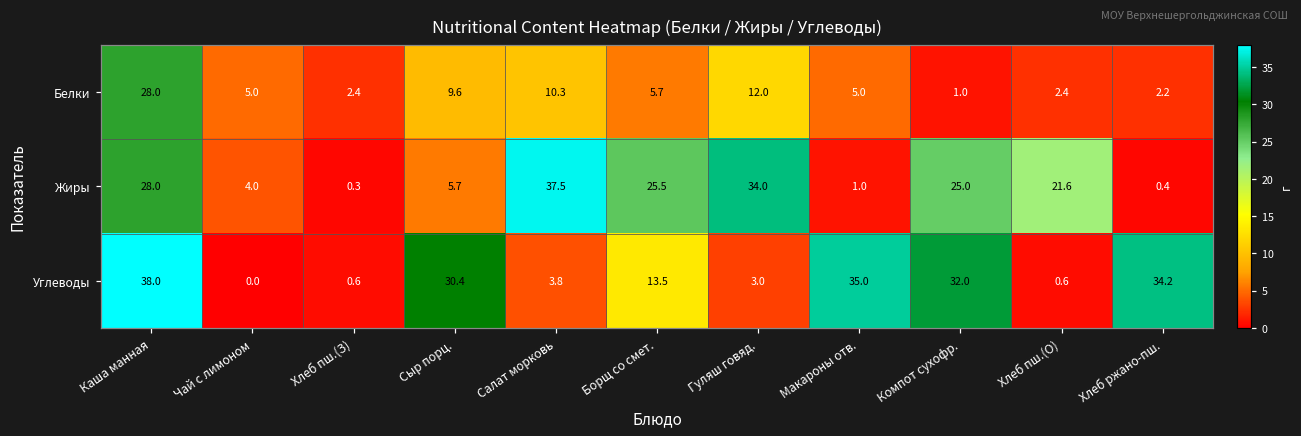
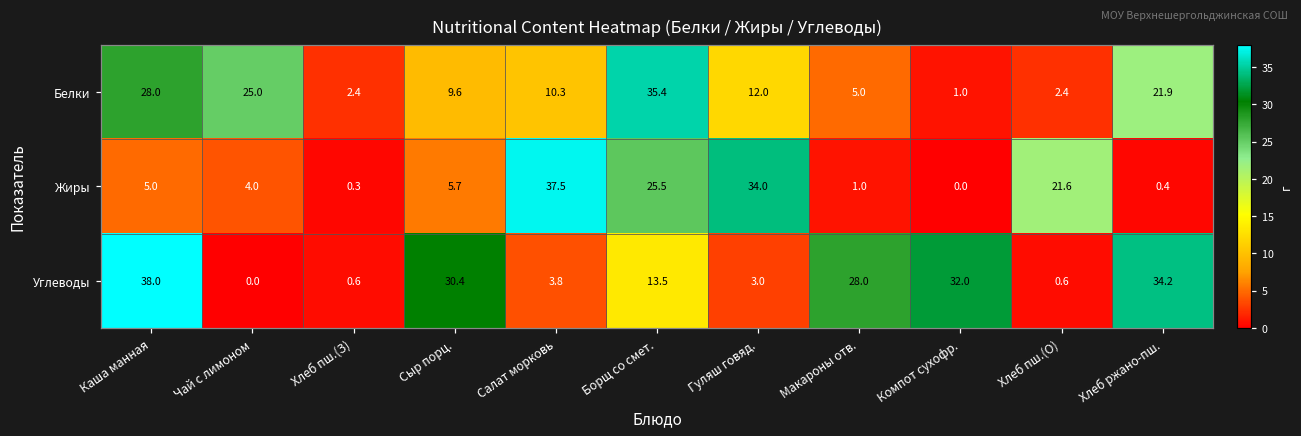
Белки, Чай с лимоном: 5.0 -> 25.0
Белки, Борщ со смет.: 5.7 -> 35.4
Белки, Хлеб ржано-пш.: 2.2 -> 21.9
Жиры, Каша манная: 28.0 -> 5.0
Жиры, Компот сухофр.: 25.0 -> 0.0
Углеводы, Макароны отв.: 35.0 -> 28.0
